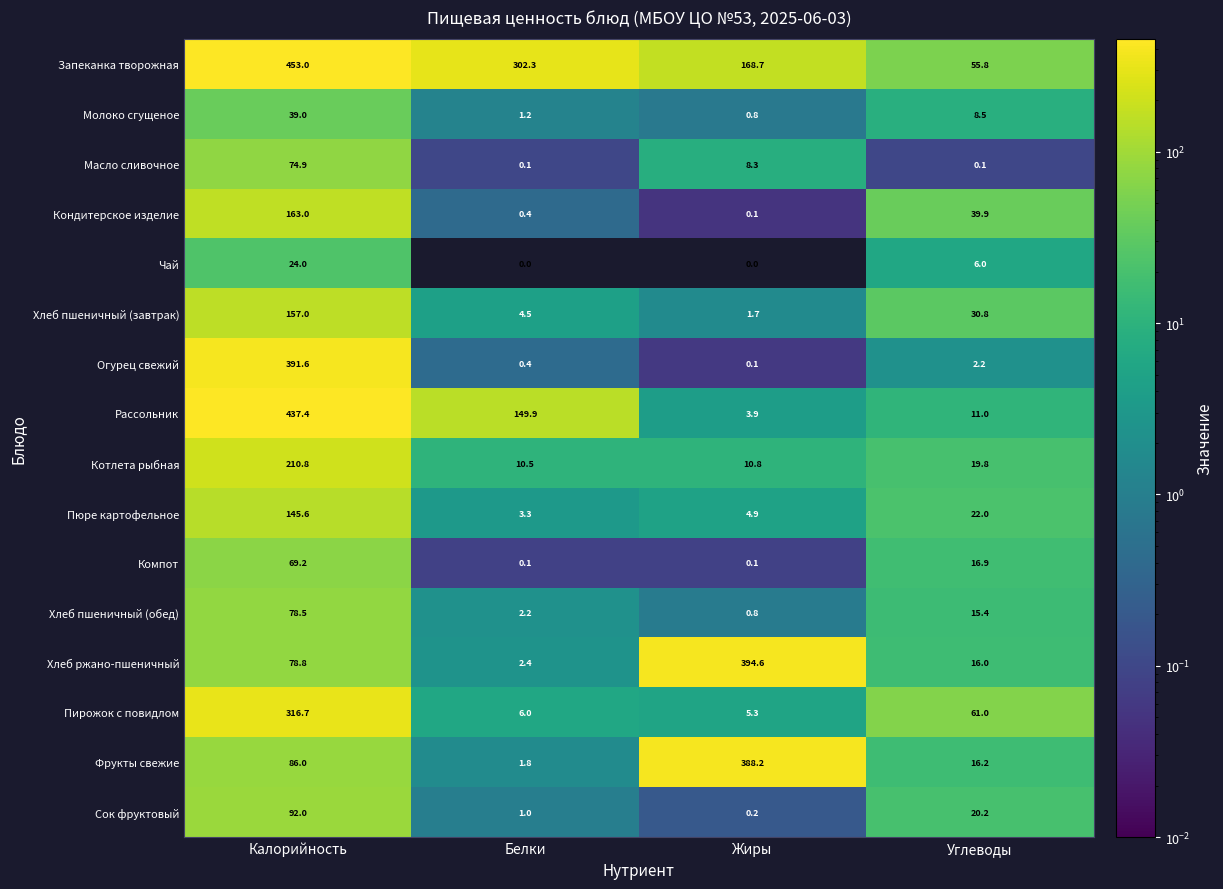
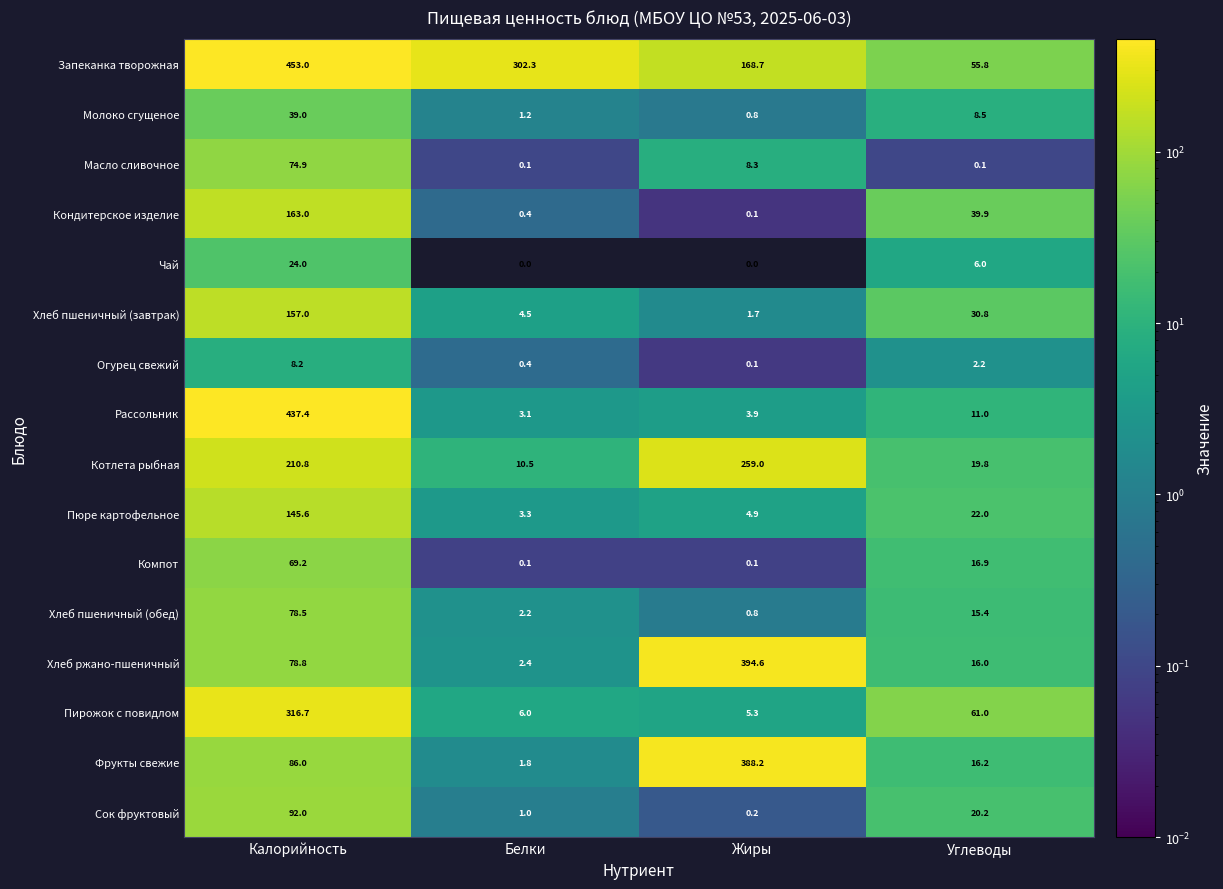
Огурец свежий, Калорийность: 391.6 -> 8.2
Рассольник, Белки: 149.9 -> 3.1
Котлета рыбная, Жиры: 10.8 -> 259.0
